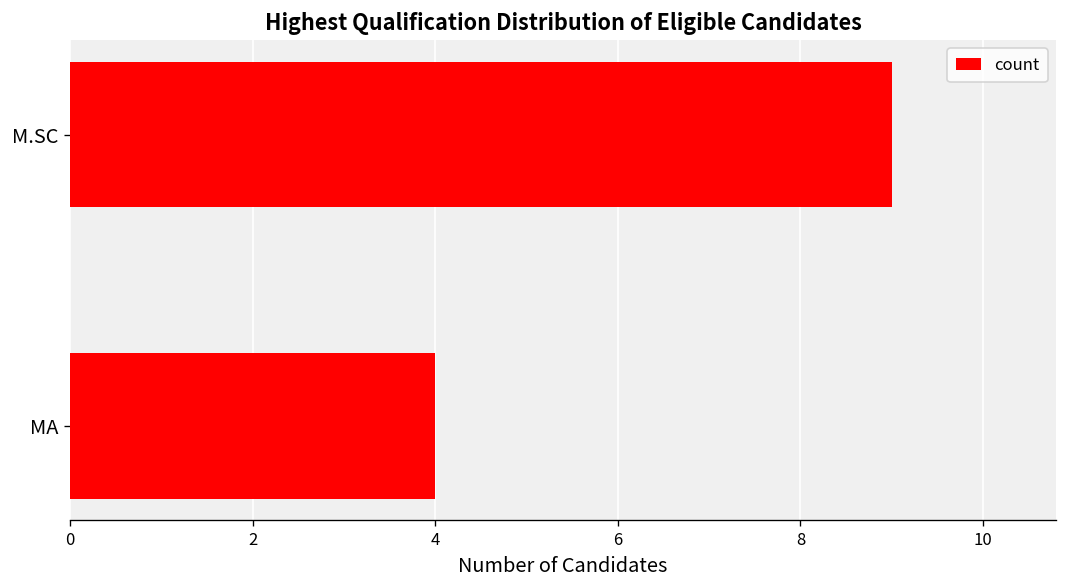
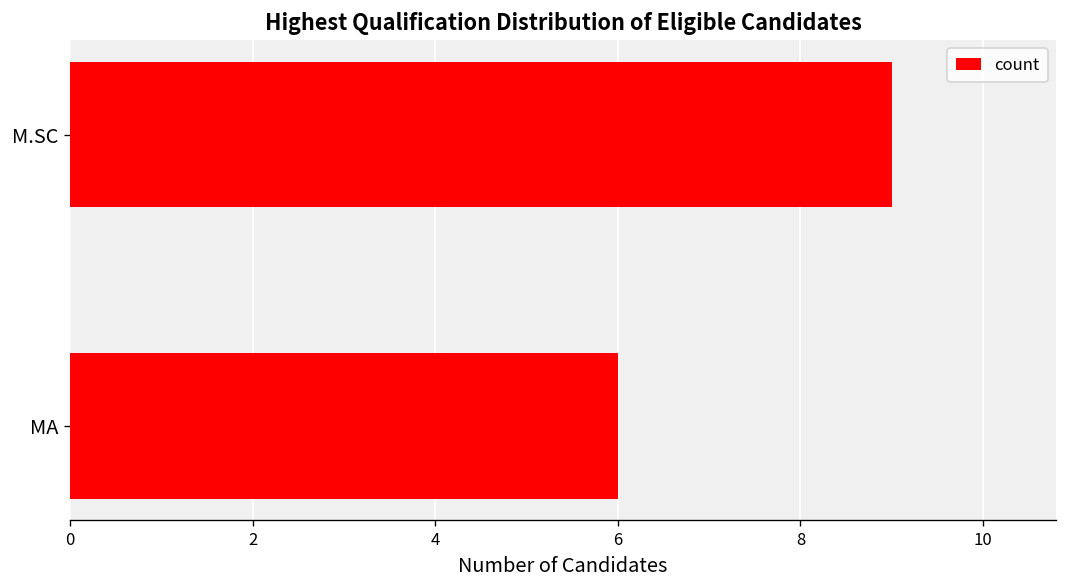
MA: 4 -> 6
